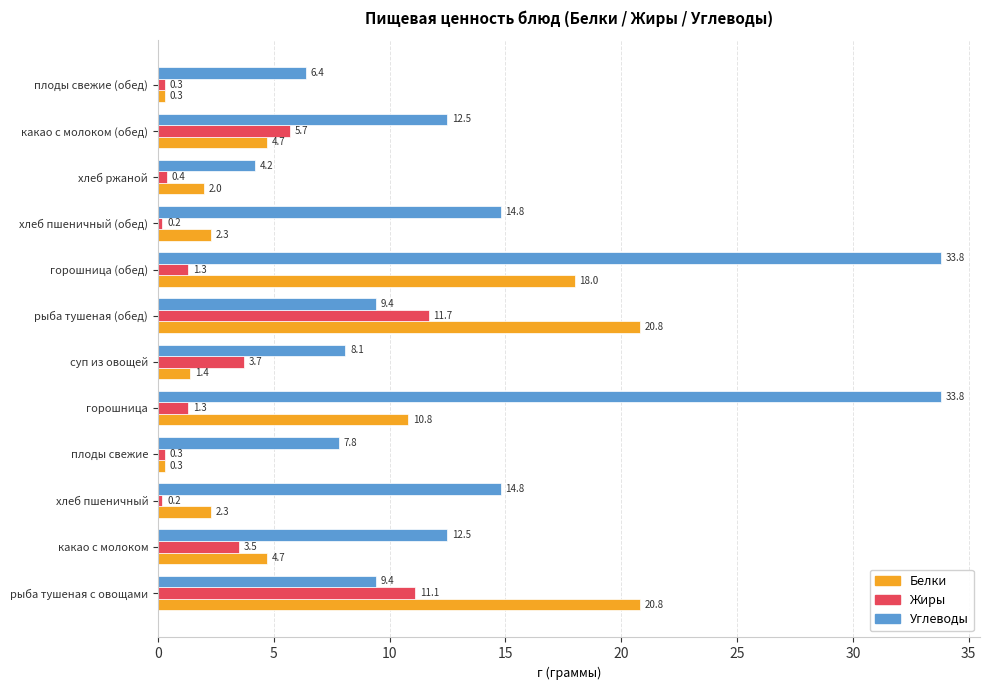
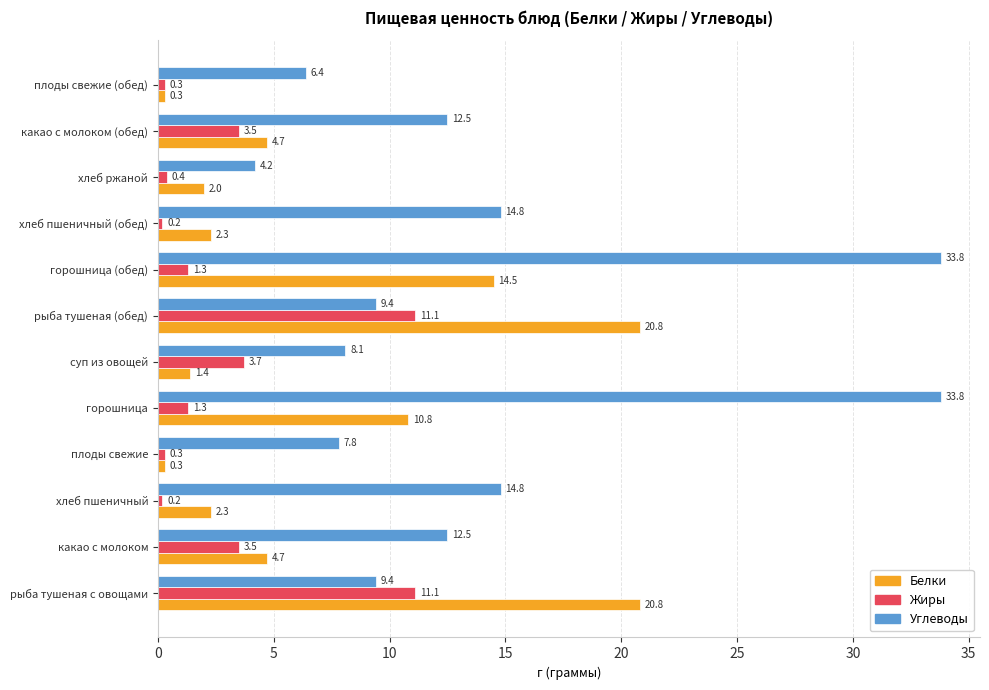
Жиры, какао с молоком (обед): 5.7 -> 3.5
Белки, горошница (обед): 18.0 -> 14.5
Жиры, рыба тушеная (обед): 11.7 -> 11.1
